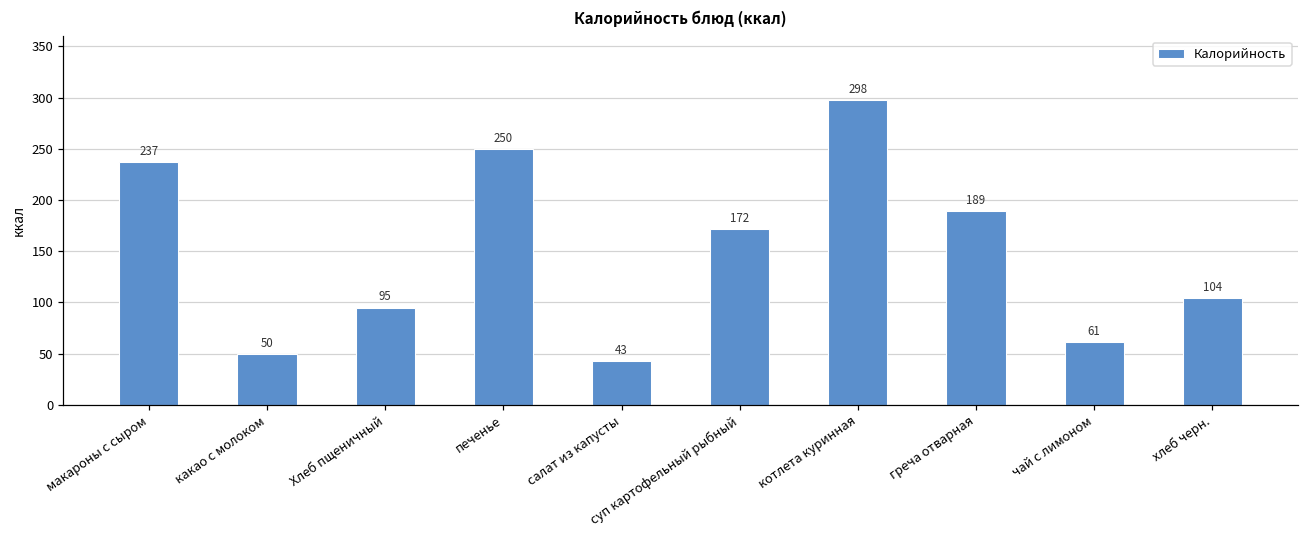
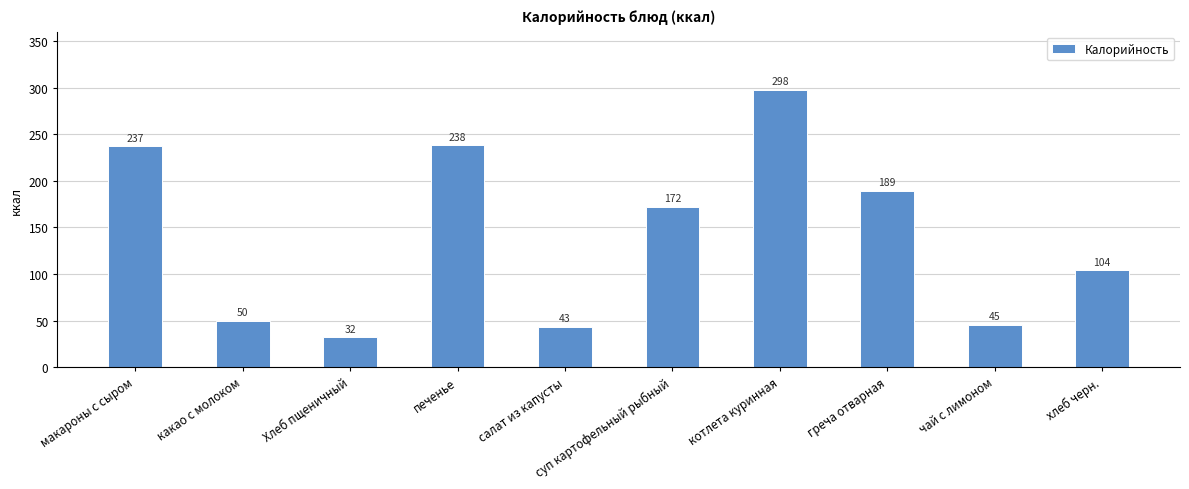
Хлеб пщеничный: 95 -> 32
печенье: 250 -> 238
чай с лимоном: 61 -> 45
